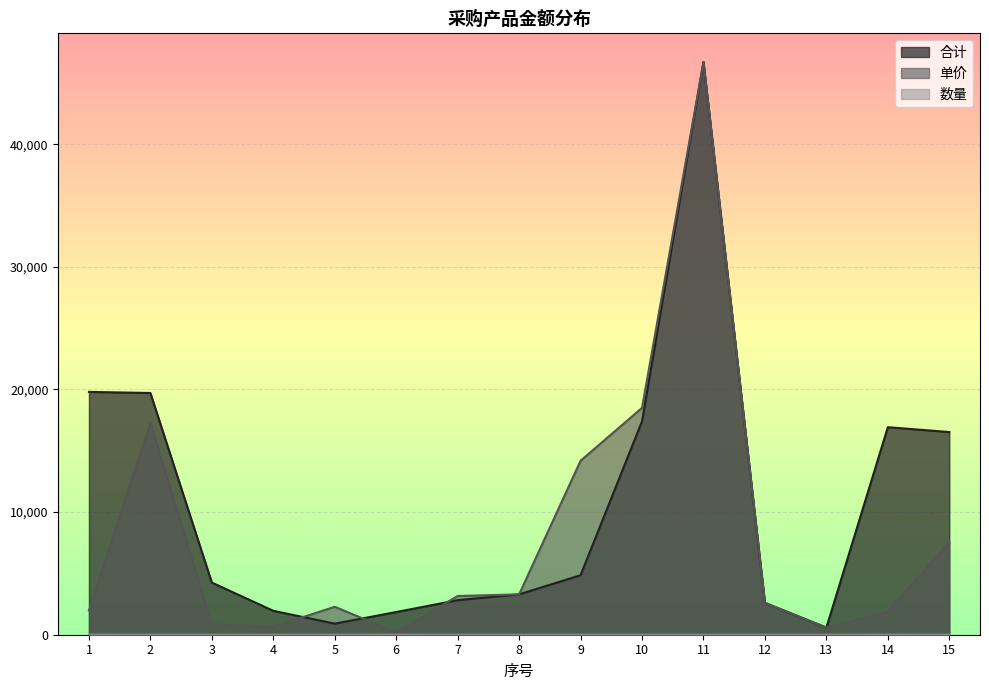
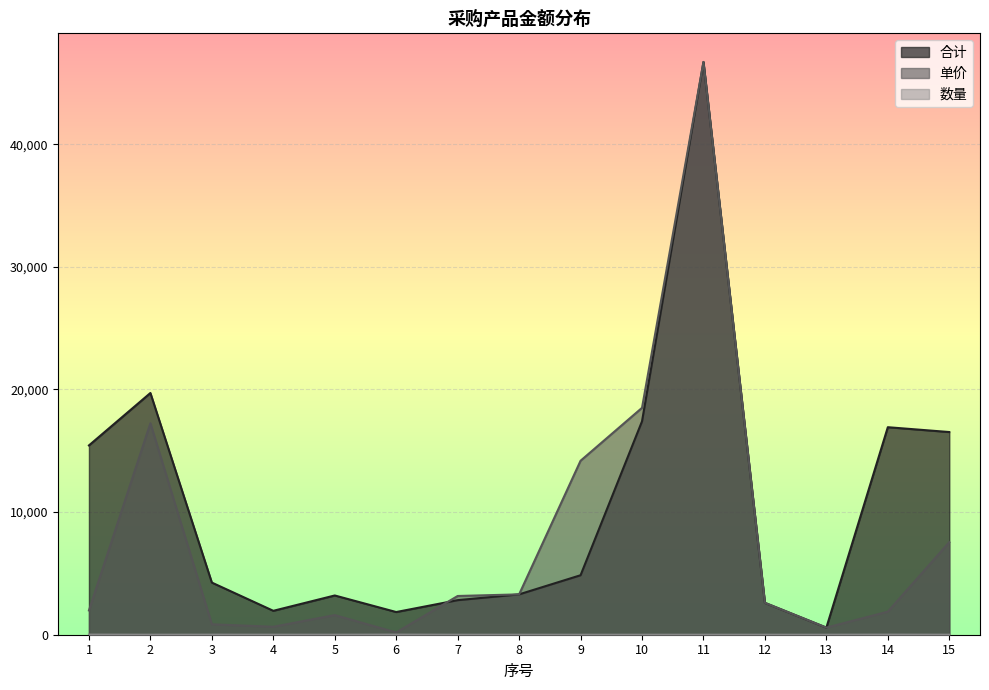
合计, 1: 19,800 -> 15,400
合计, 5: 900 -> 3,200
单价, 5: 2,300 -> 1,600
